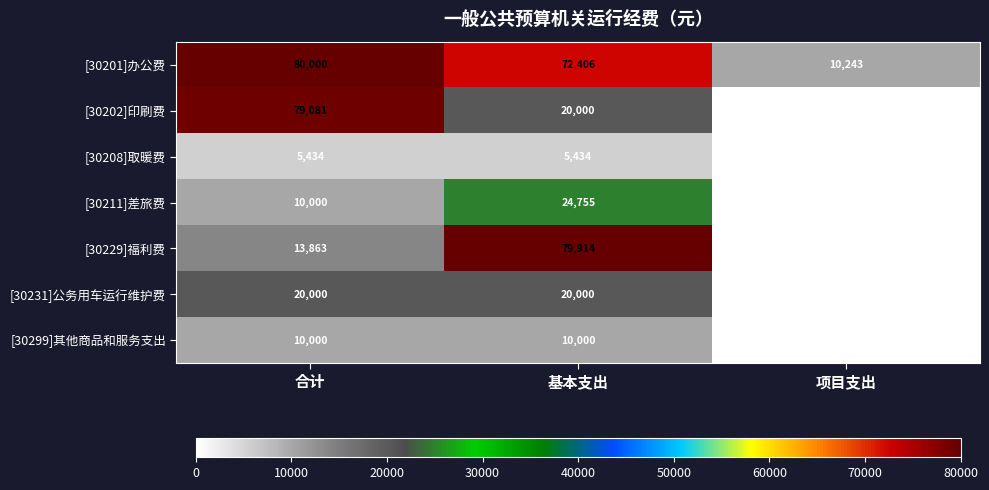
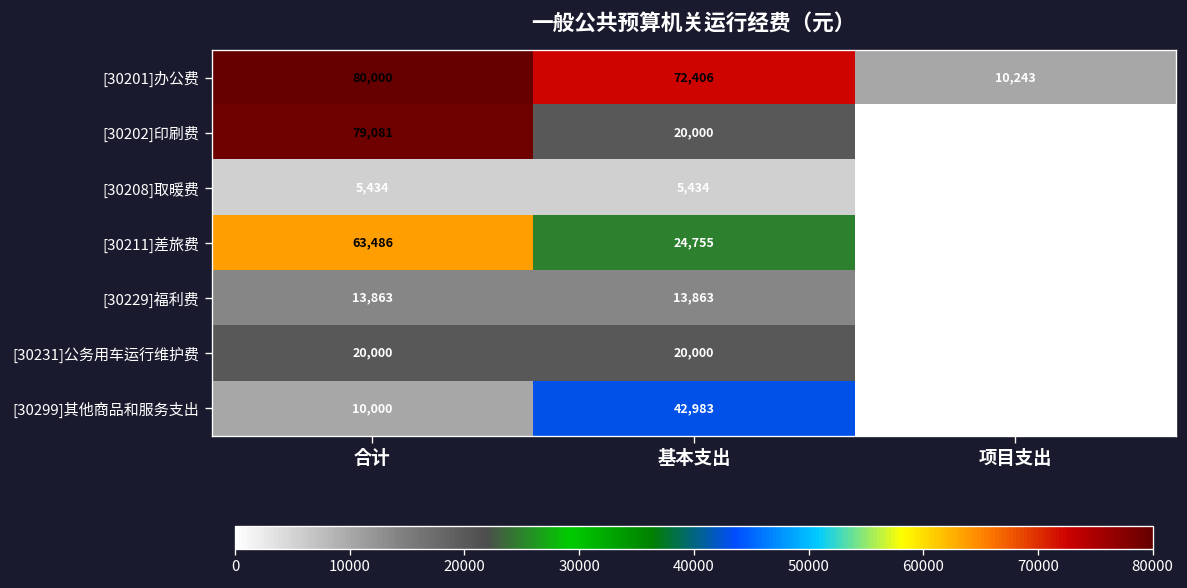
[30211]差旅费, 合计: 10,000 -> 63,486
[30229]福利费, 基本支出: 79,914 -> 13,863
[30299]其他商品和服务支出, 基本支出: 10,000 -> 42,983
